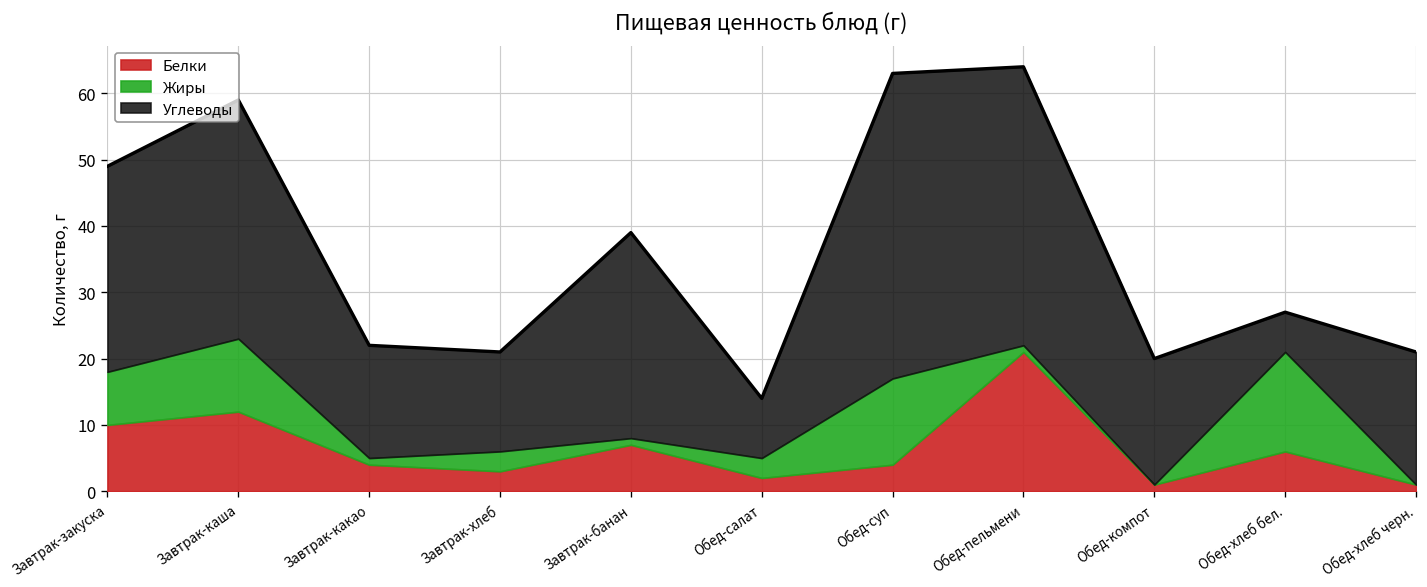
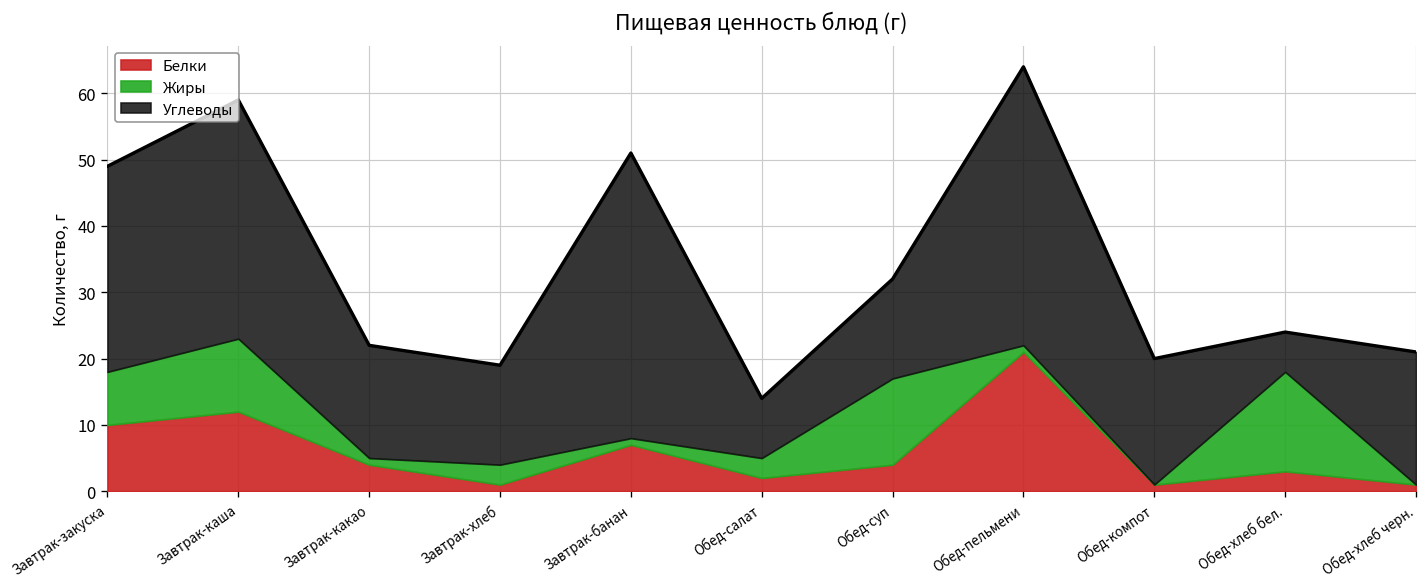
Белки, Завтрак-хлеб: 3 -> 1
Углеводы, Завтрак-банан: 31 -> 43
Углеводы, Обед-суп: 46 -> 15
Белки, Обед-хлеб бел.: 6 -> 3
